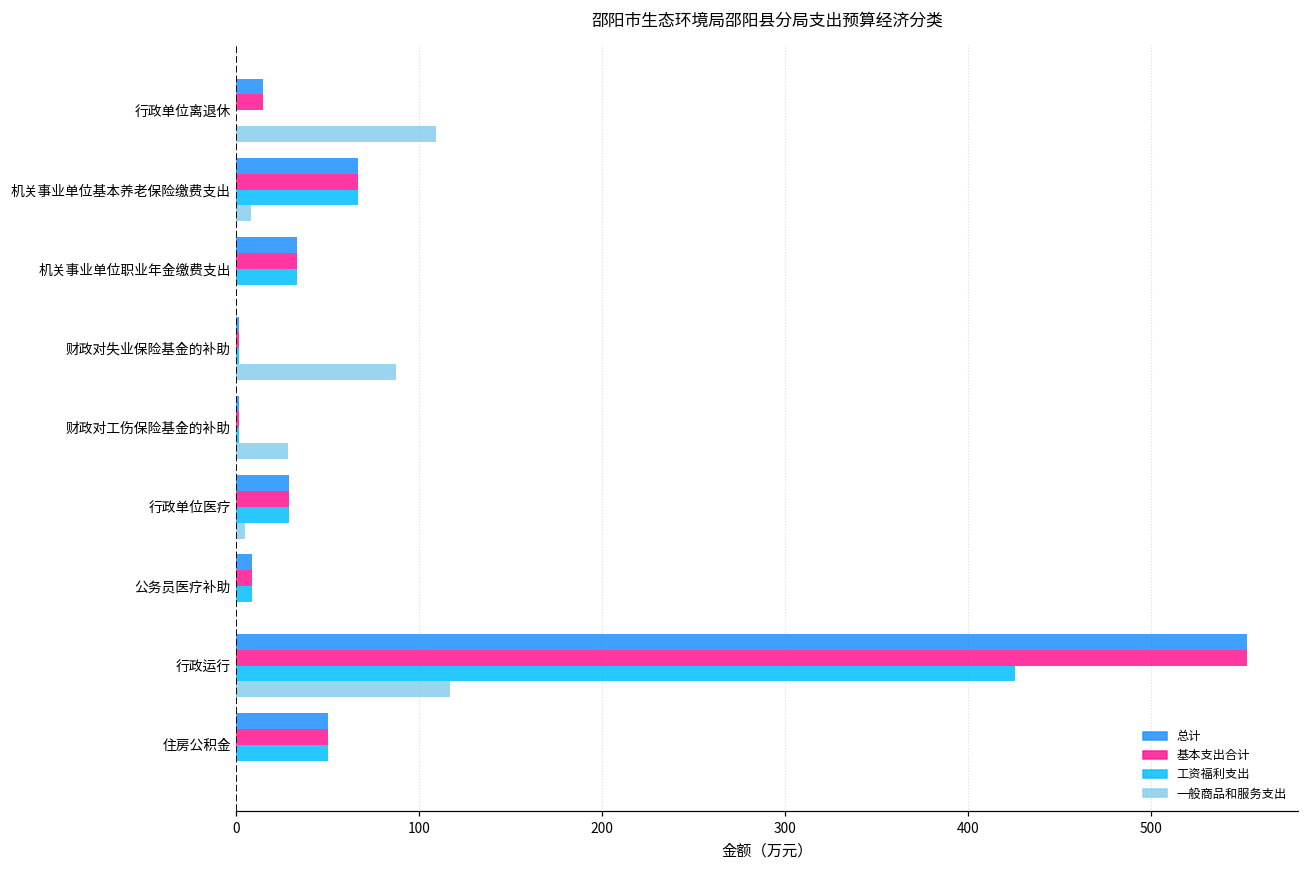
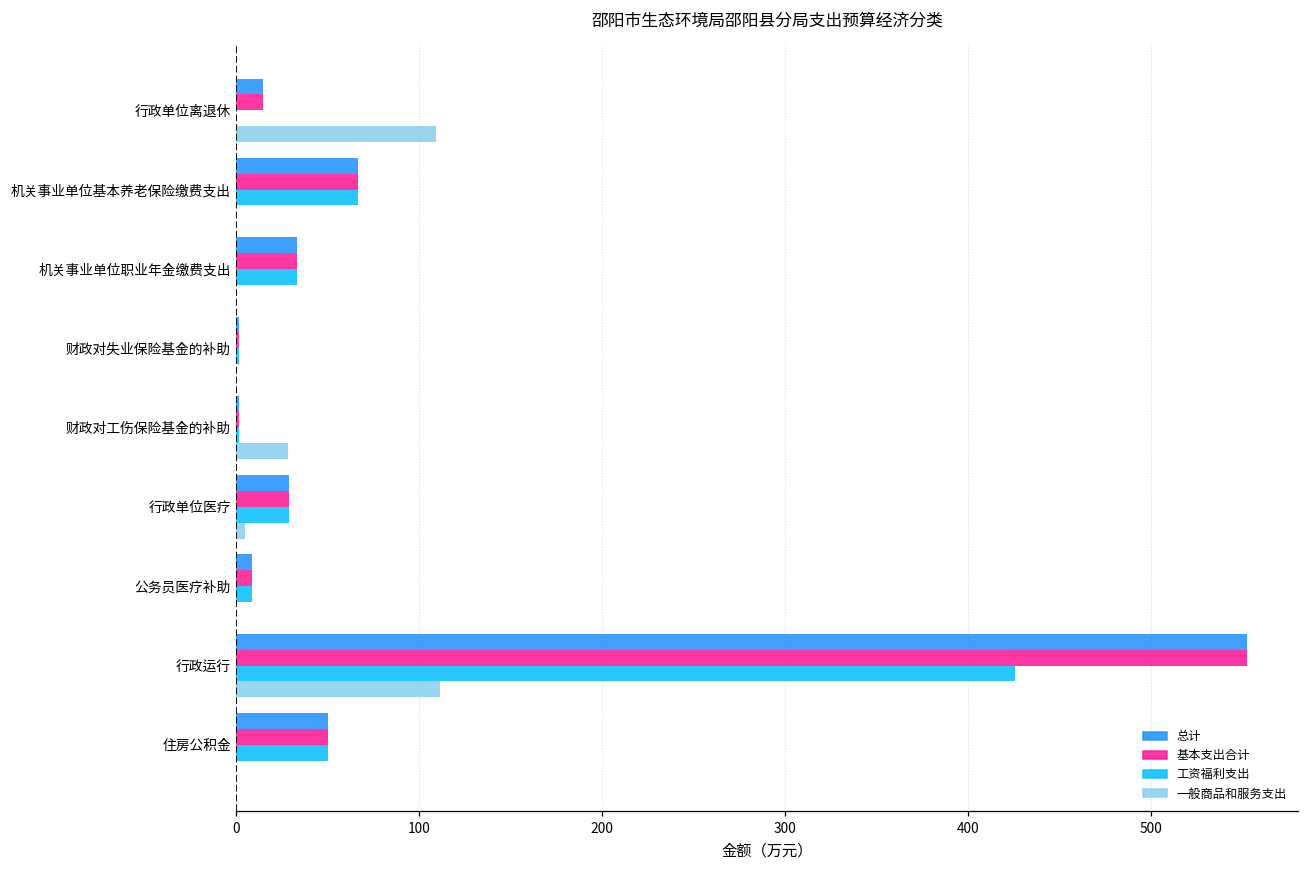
一般商品和服务支出, 机关事业单位基本养老保险缴费支出: 8 -> 0
一般商品和服务支出, 财政对失业保险基金的补助: 87 -> 0
一般商品和服务支出, 行政运行: 117 -> 111
